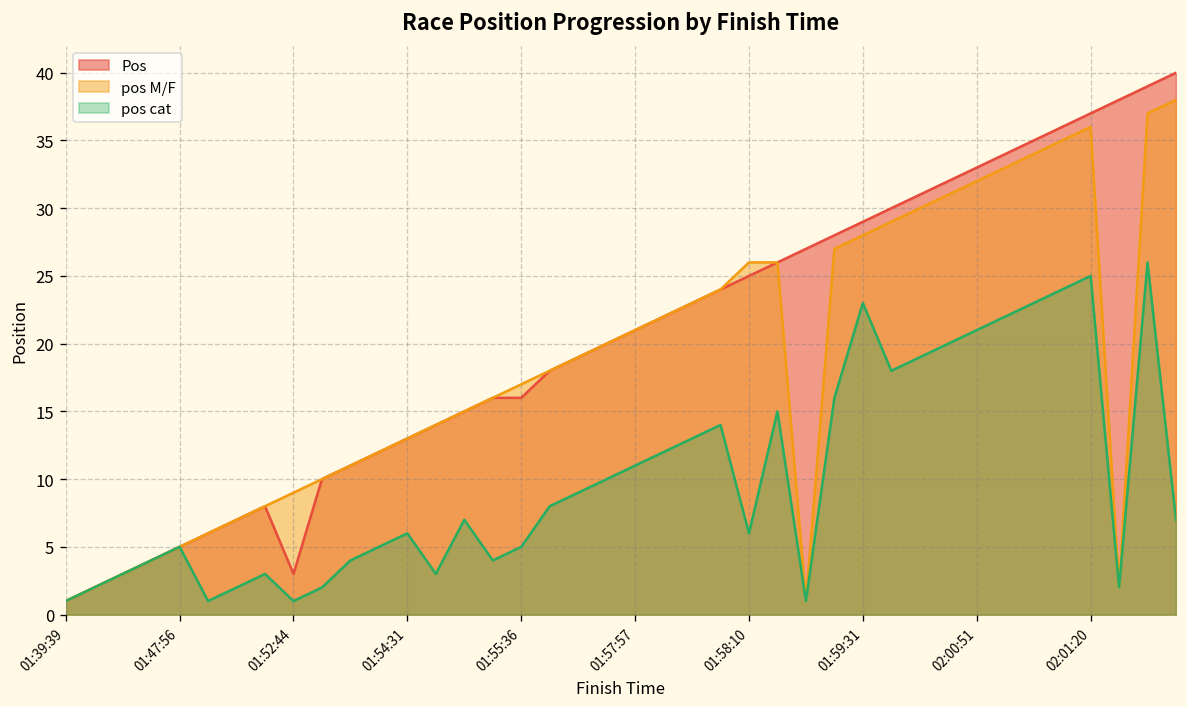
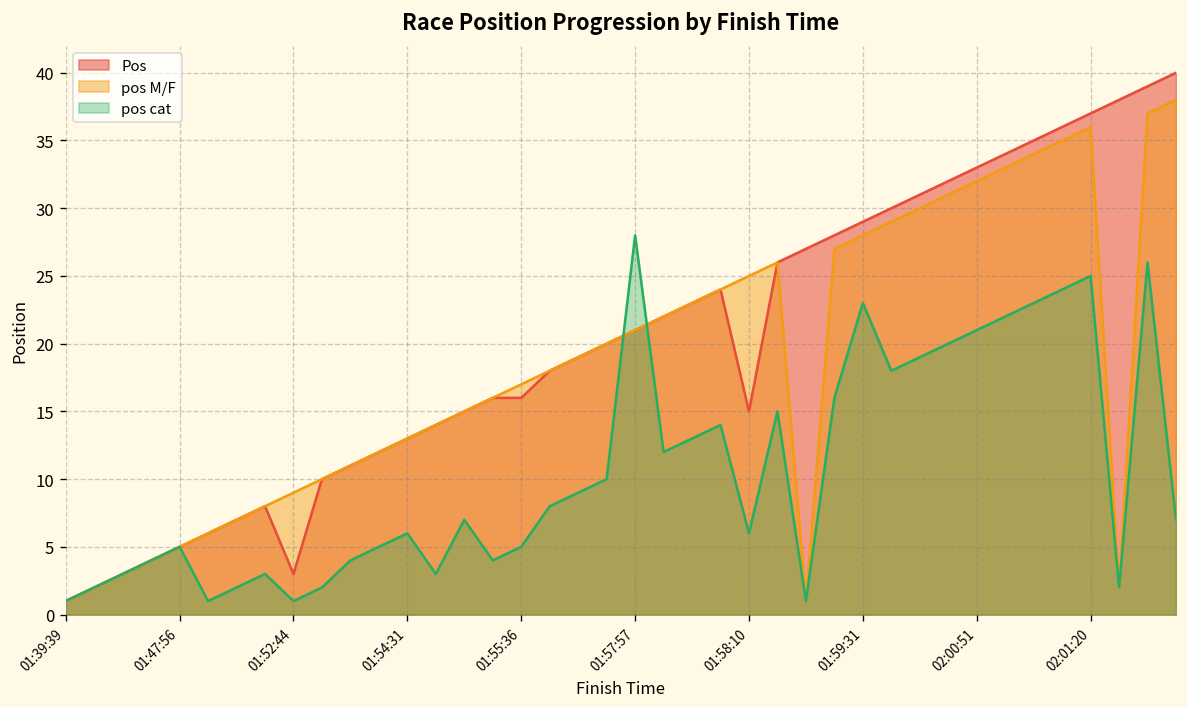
pos cat, 01:57:57: 11 -> 28
Pos, 01:58:10: 25 -> 15
pos M/F, 01:58:10: 26 -> 25
